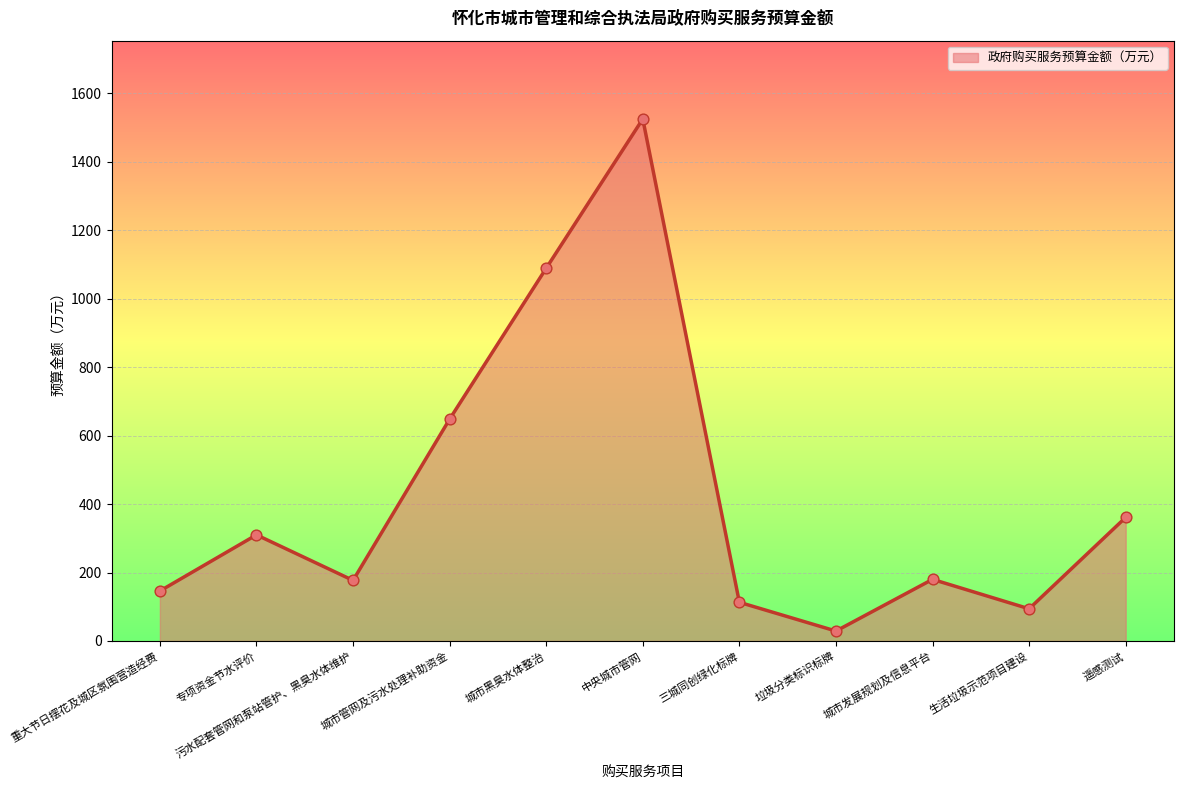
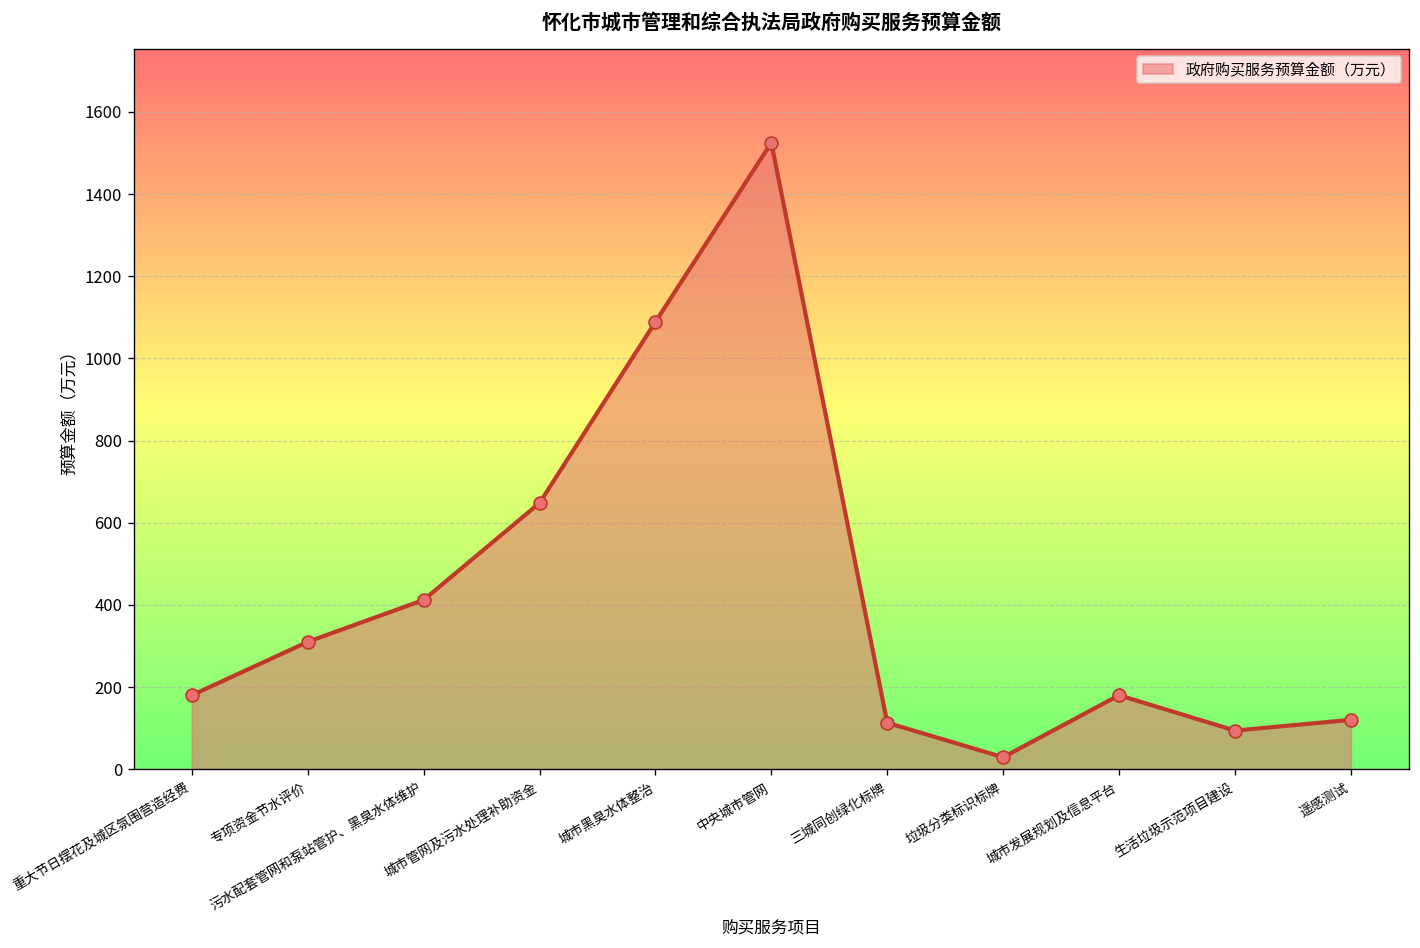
重大节日摆花及城区氛围营造经费: 150 -> 180
污水配套管网和泵站管护、黑臭水体维护: 180 -> 410
遥感测试: 360 -> 120
